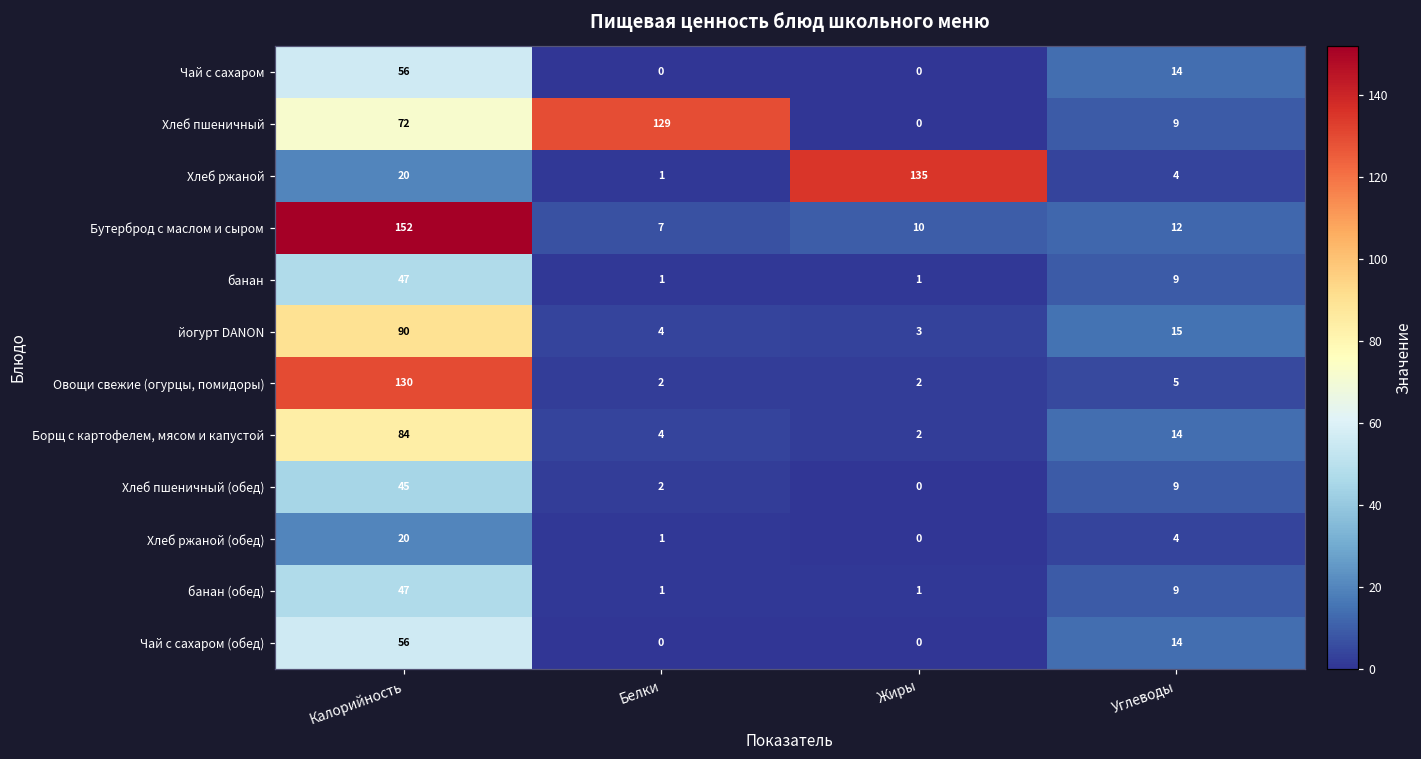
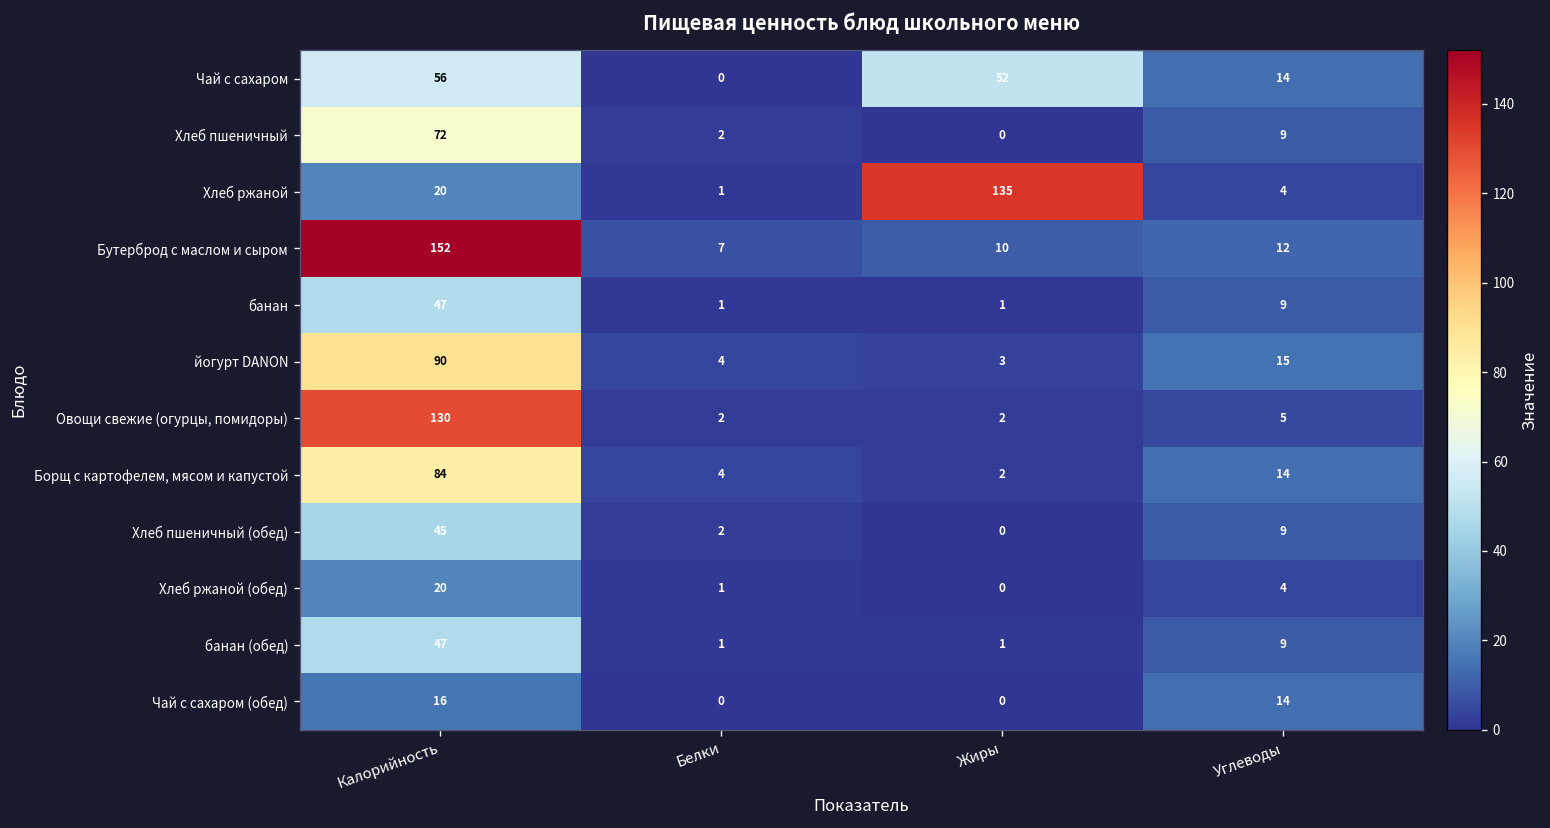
Чай с сахаром, Жиры: 0 -> 52
Хлеб пшеничный, Белки: 129 -> 2
Чай с сахаром (обед), Калорийность: 56 -> 16
